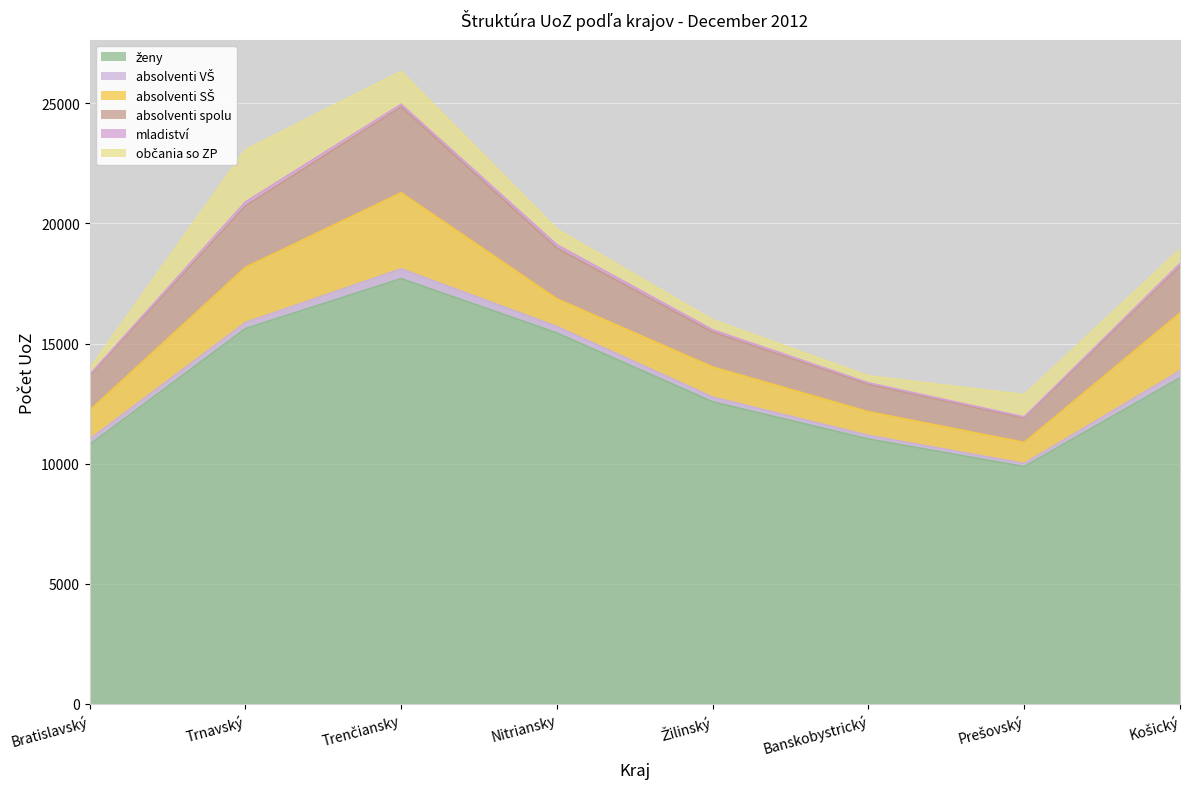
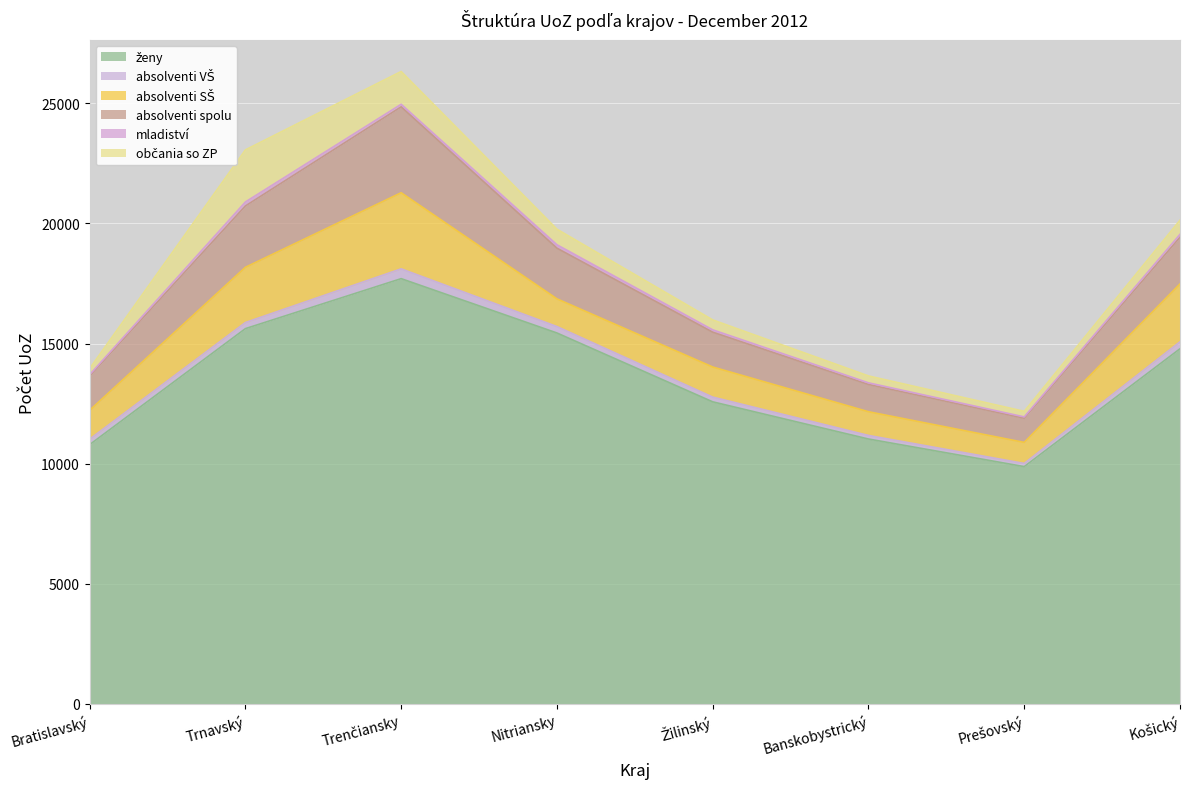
občania so ZP, Prešovský: 900 -> 200
ženy, Košický: 13600 -> 14800
